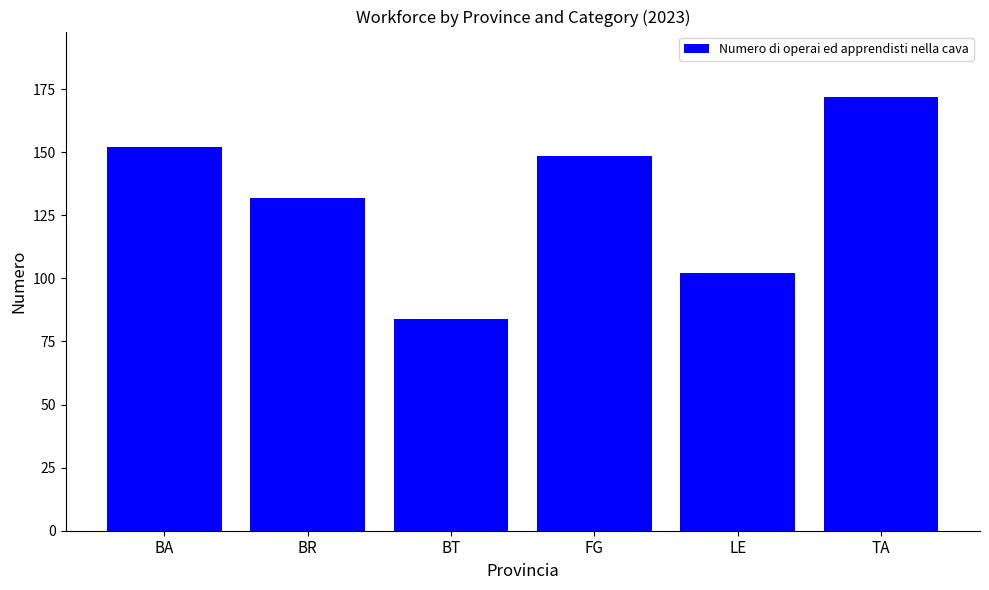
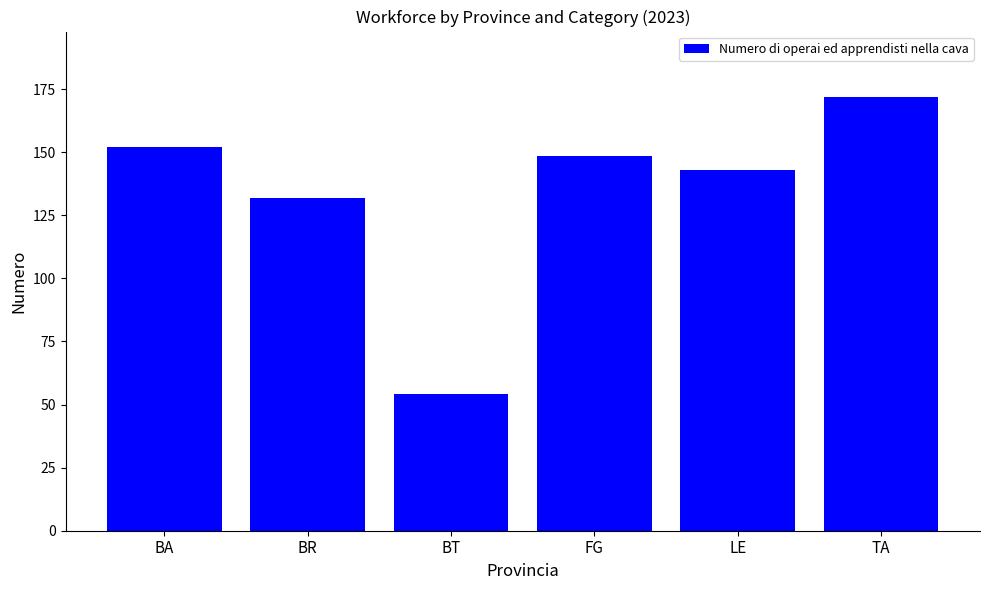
BT: 84 -> 54
LE: 102 -> 143
